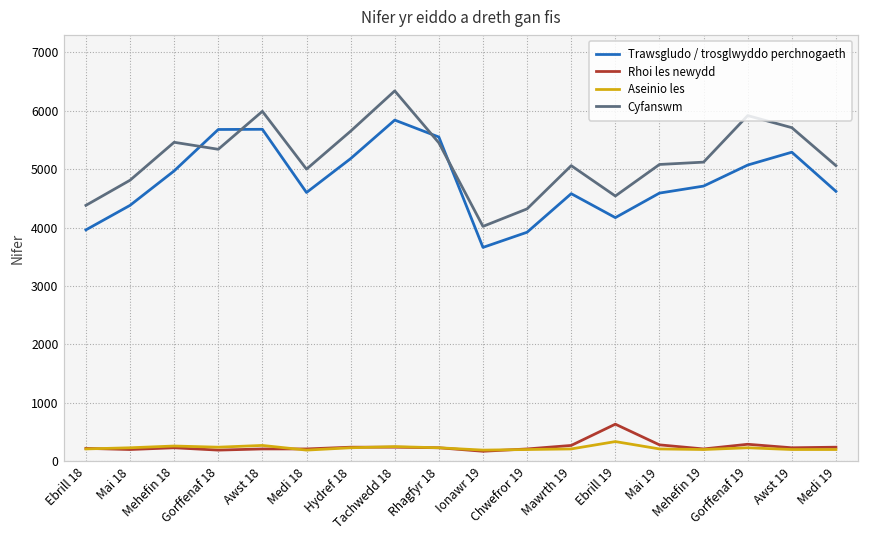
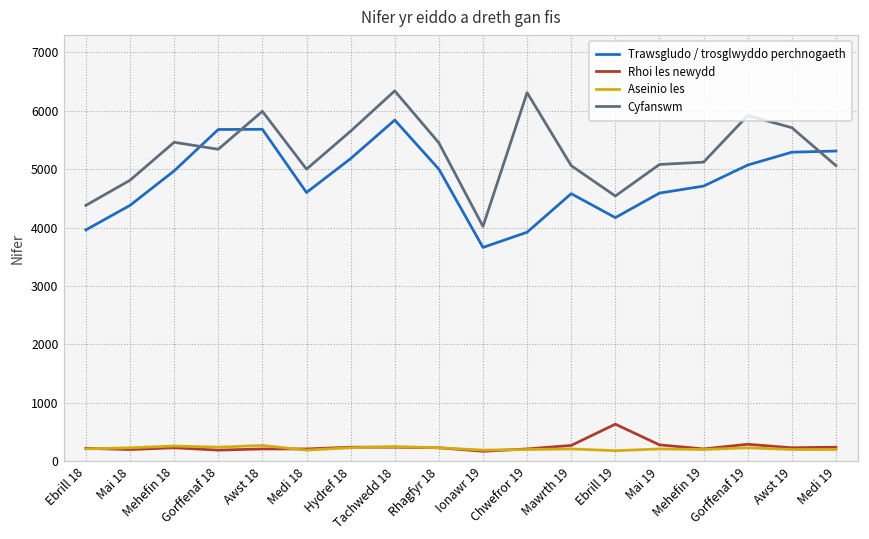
Trawsgludo / trosglwyddo perchnogaeth, Rhagfyr 18: 5600 -> 5000
Cyfanswm, Chwefror 19: 4300 -> 6300
Aseinio les, Ebrill 19: 300 -> 200
Trawsgludo / trosglwyddo perchnogaeth, Medi 19: 4600 -> 5300
